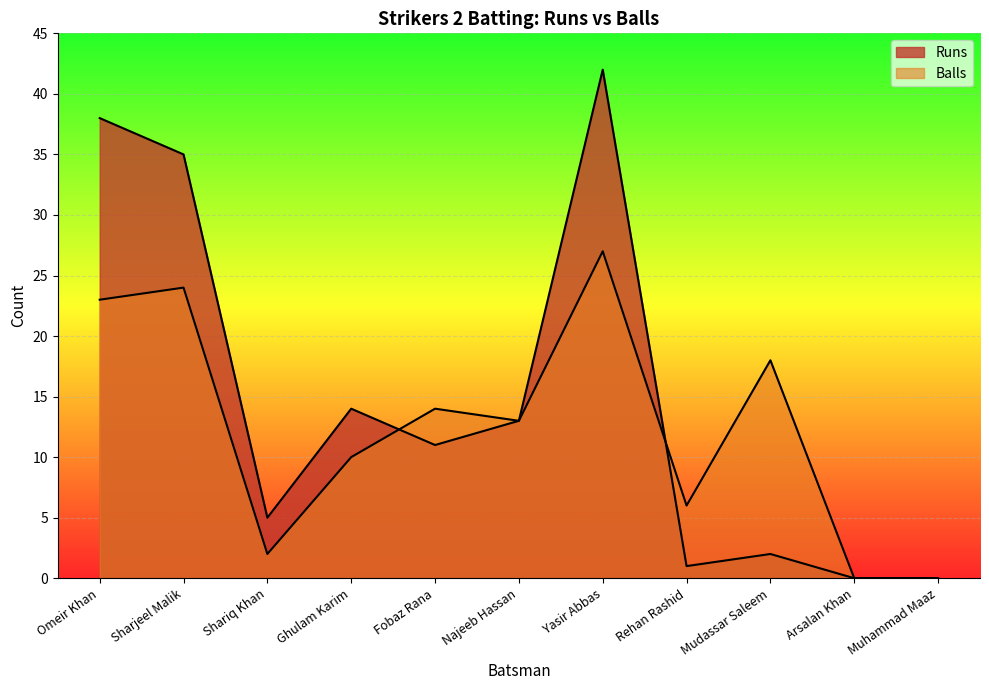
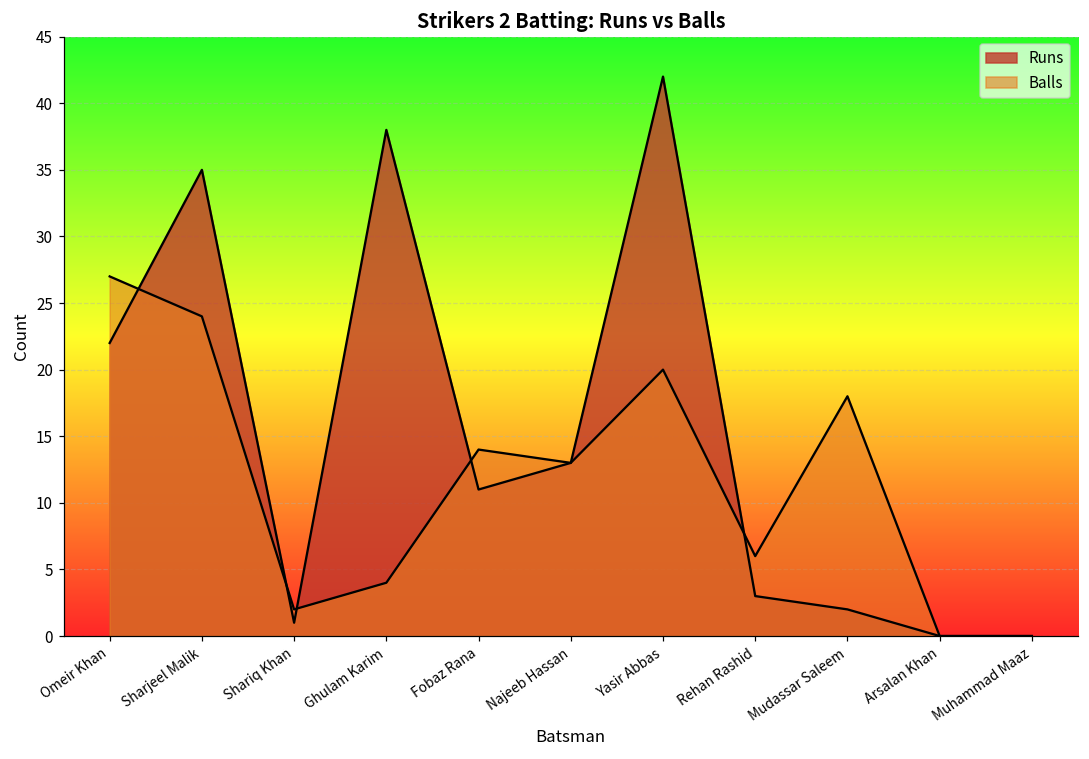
Runs, Omeir Khan: 38 -> 22
Balls, Omeir Khan: 23 -> 27
Runs, Shariq Khan: 5 -> 1
Runs, Ghulam Karim: 14 -> 38
Balls, Ghulam Karim: 10 -> 4
Balls, Yasir Abbas: 27 -> 20
Runs, Rehan Rashid: 1 -> 3
